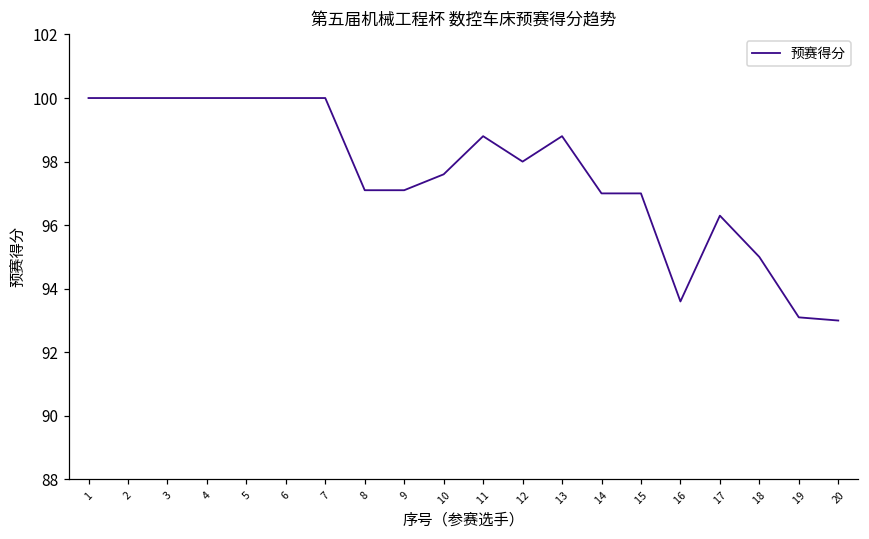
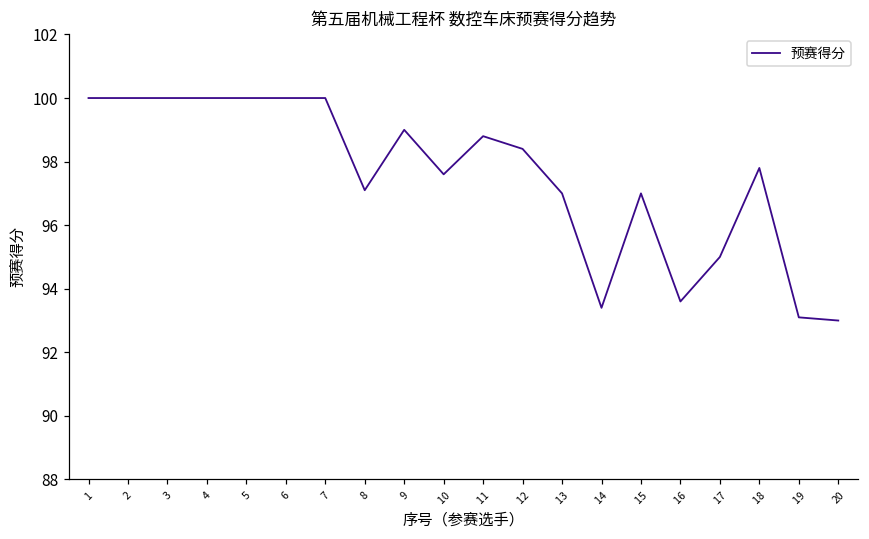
9: 97.1 -> 99.0
12: 98.0 -> 98.4
13: 98.8 -> 97.0
14: 97.0 -> 93.4
17: 96.3 -> 95.0
18: 95.0 -> 97.8
